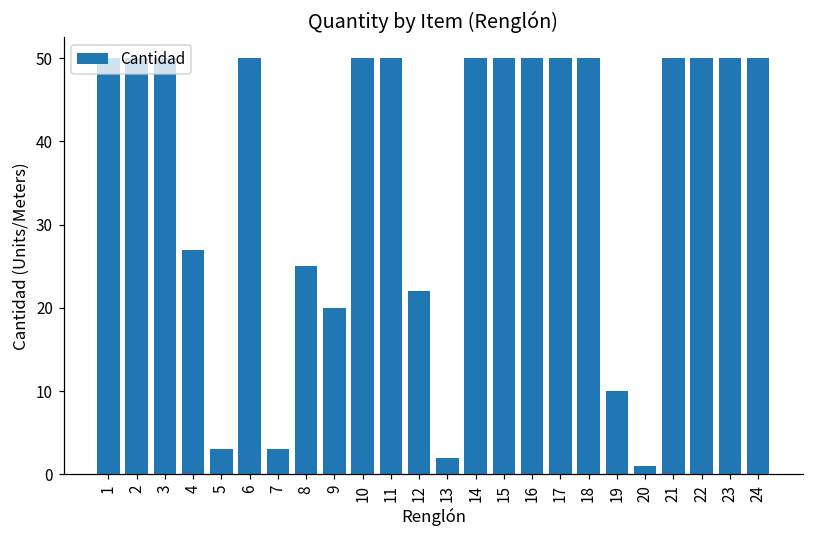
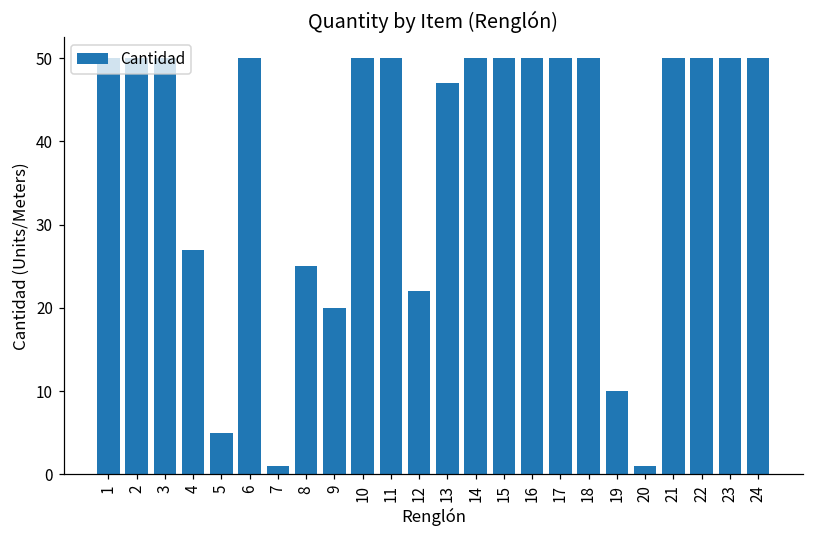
5: 3 -> 5
7: 3 -> 1
13: 2 -> 47
